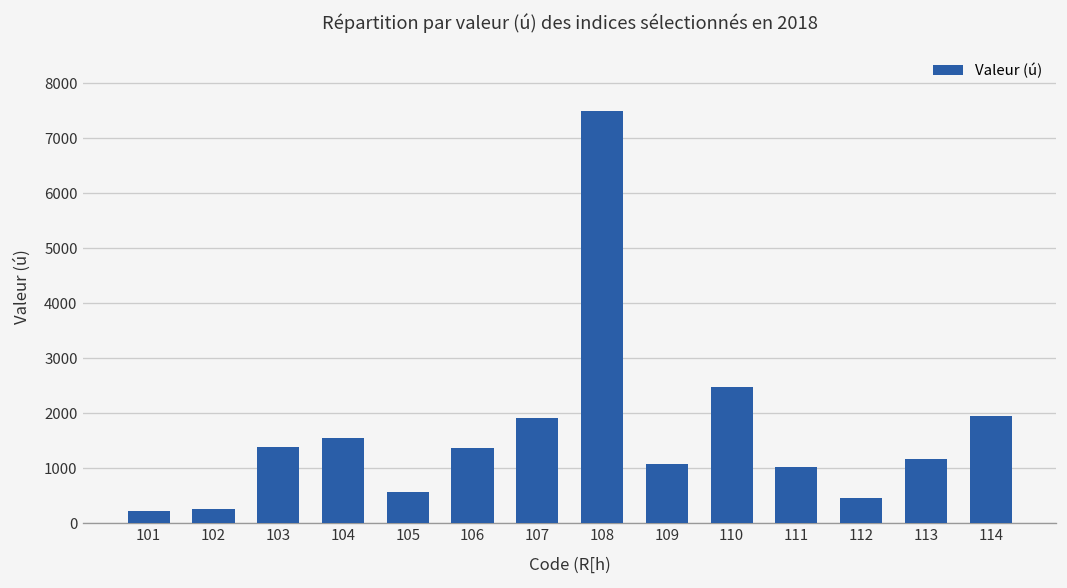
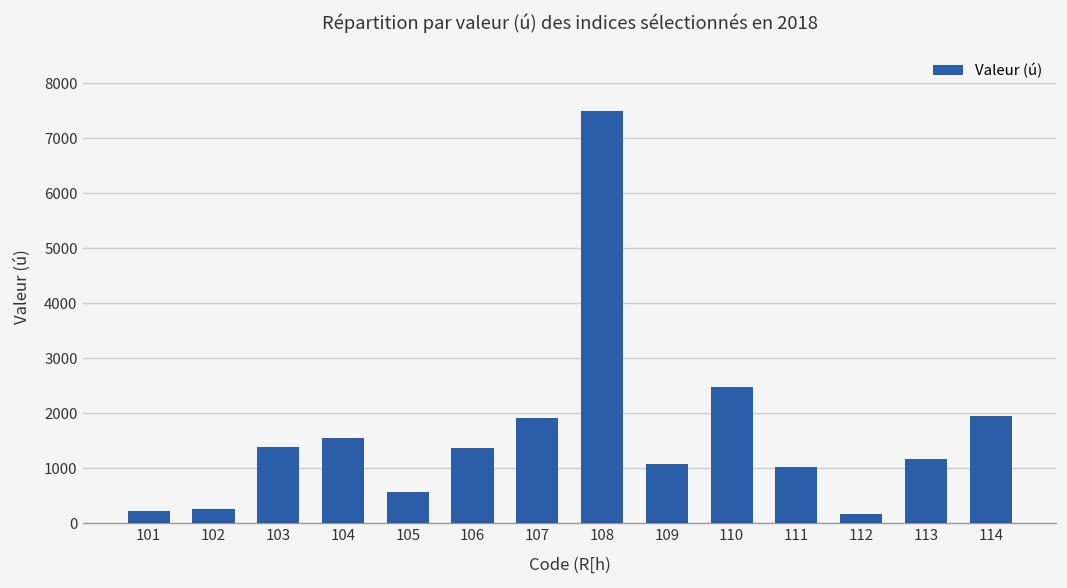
112: 500 -> 200
